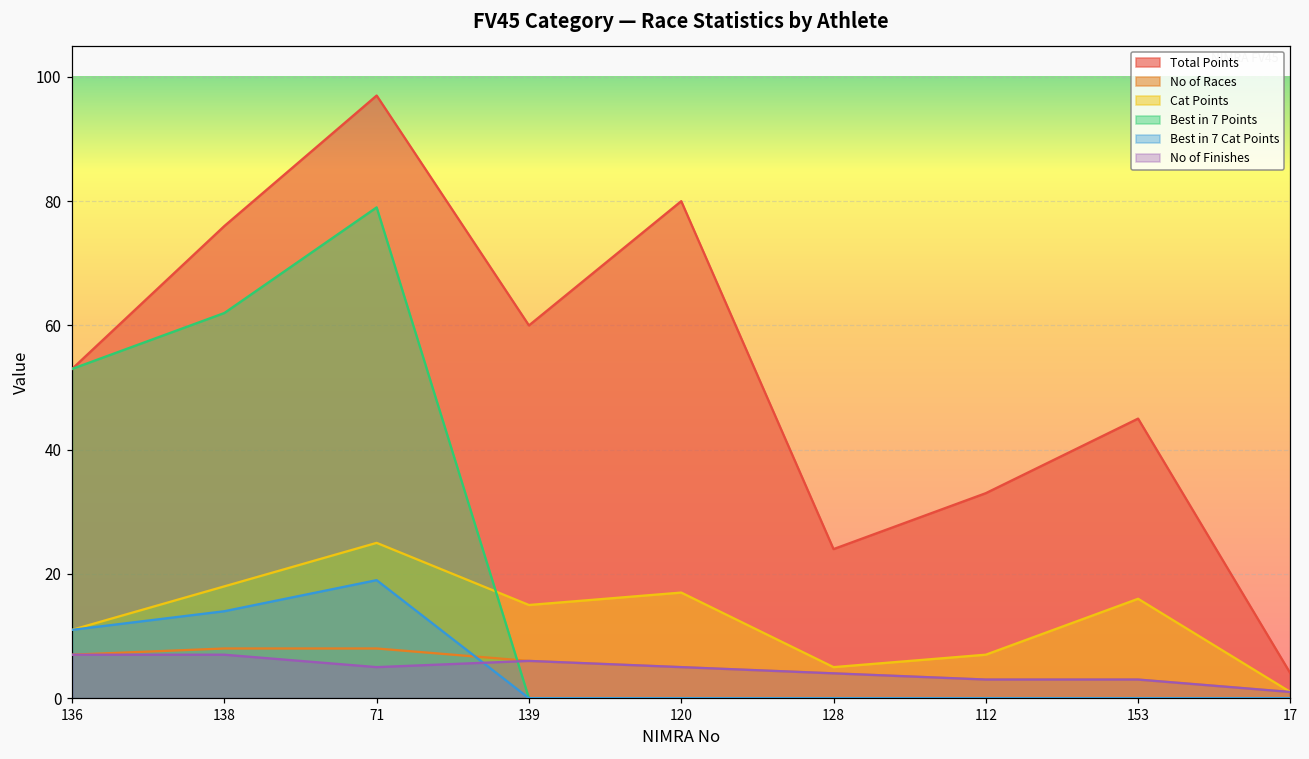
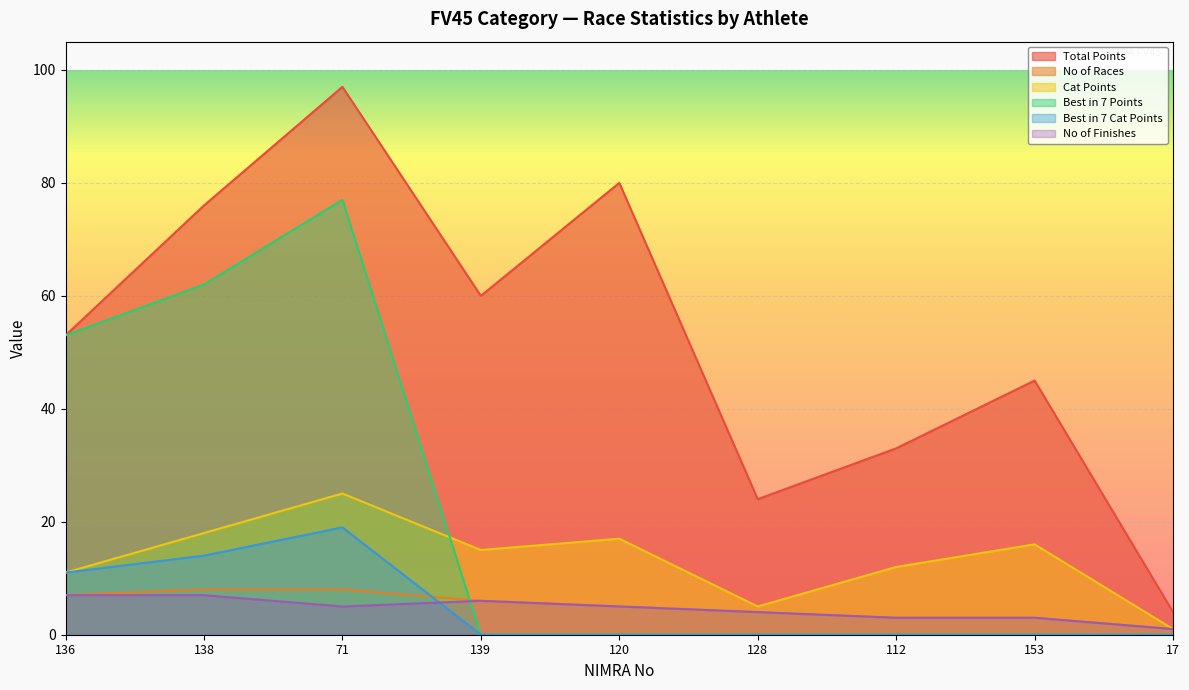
Best in 7 Points, 71: 79 -> 77
Cat Points, 112: 7 -> 12
